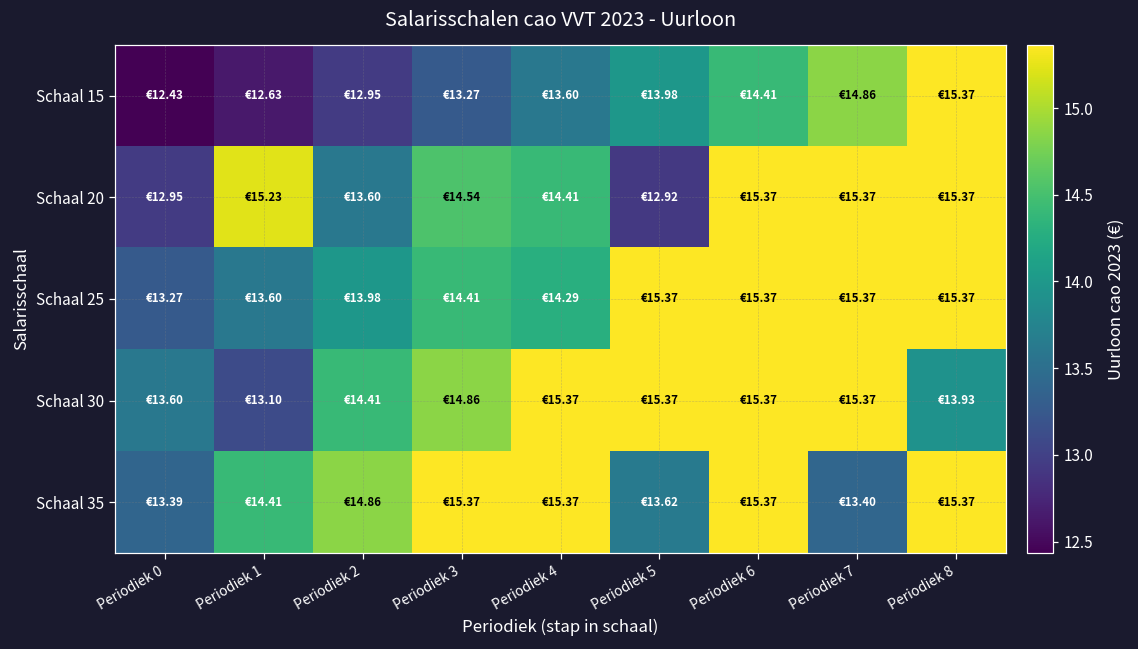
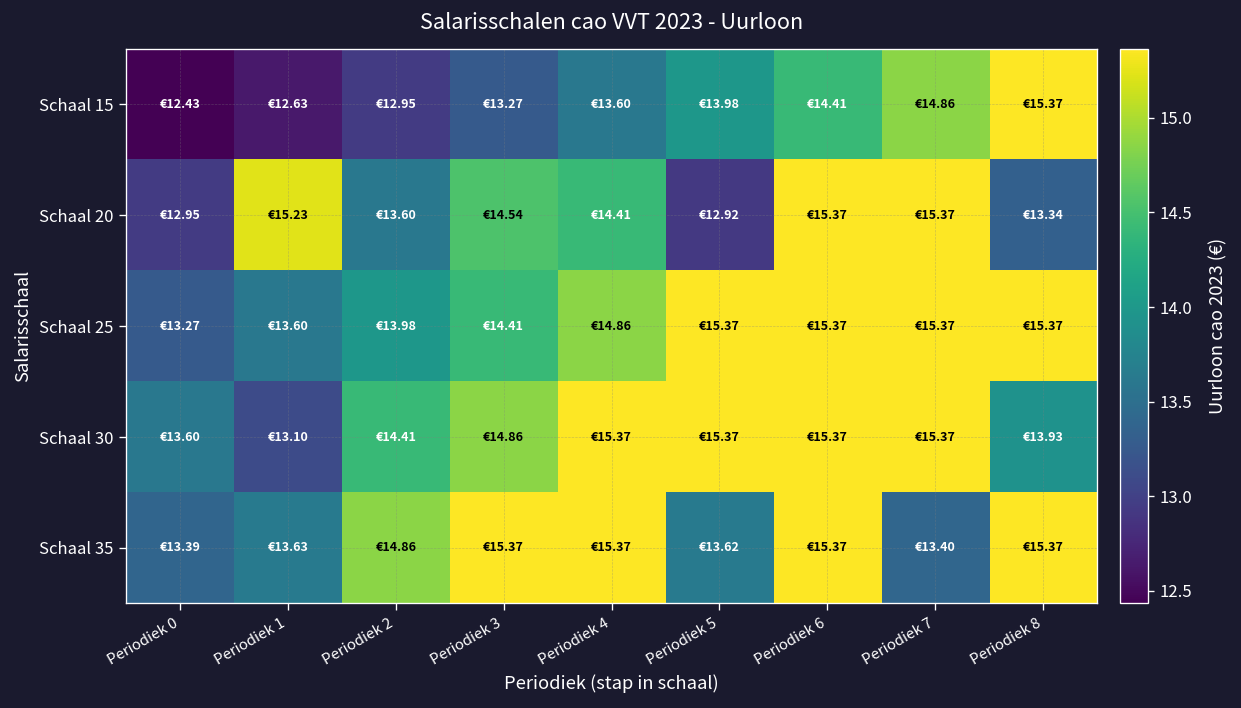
Schaal 20, Periodiek 8: €15.37 -> €13.34
Schaal 25, Periodiek 4: €14.29 -> €14.86
Schaal 35, Periodiek 1: €14.41 -> €13.63
